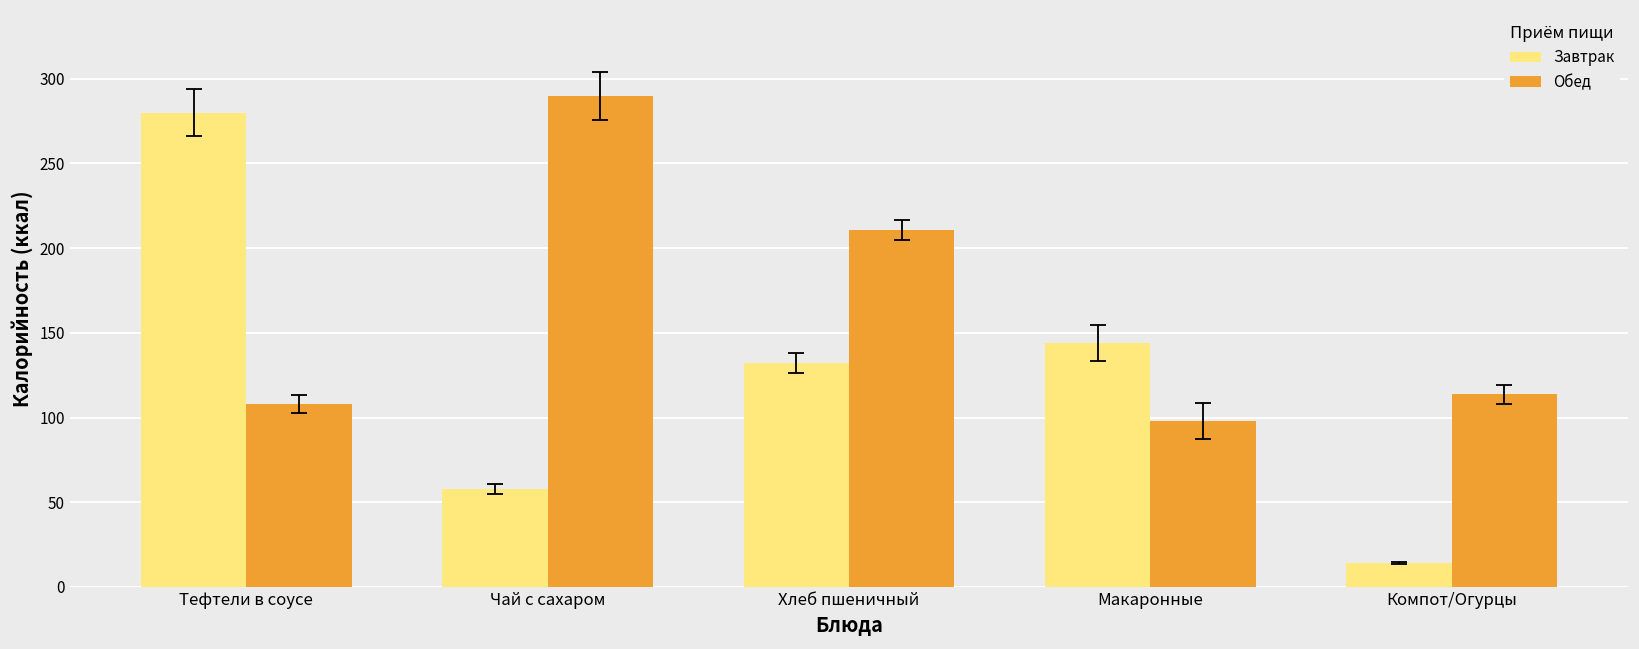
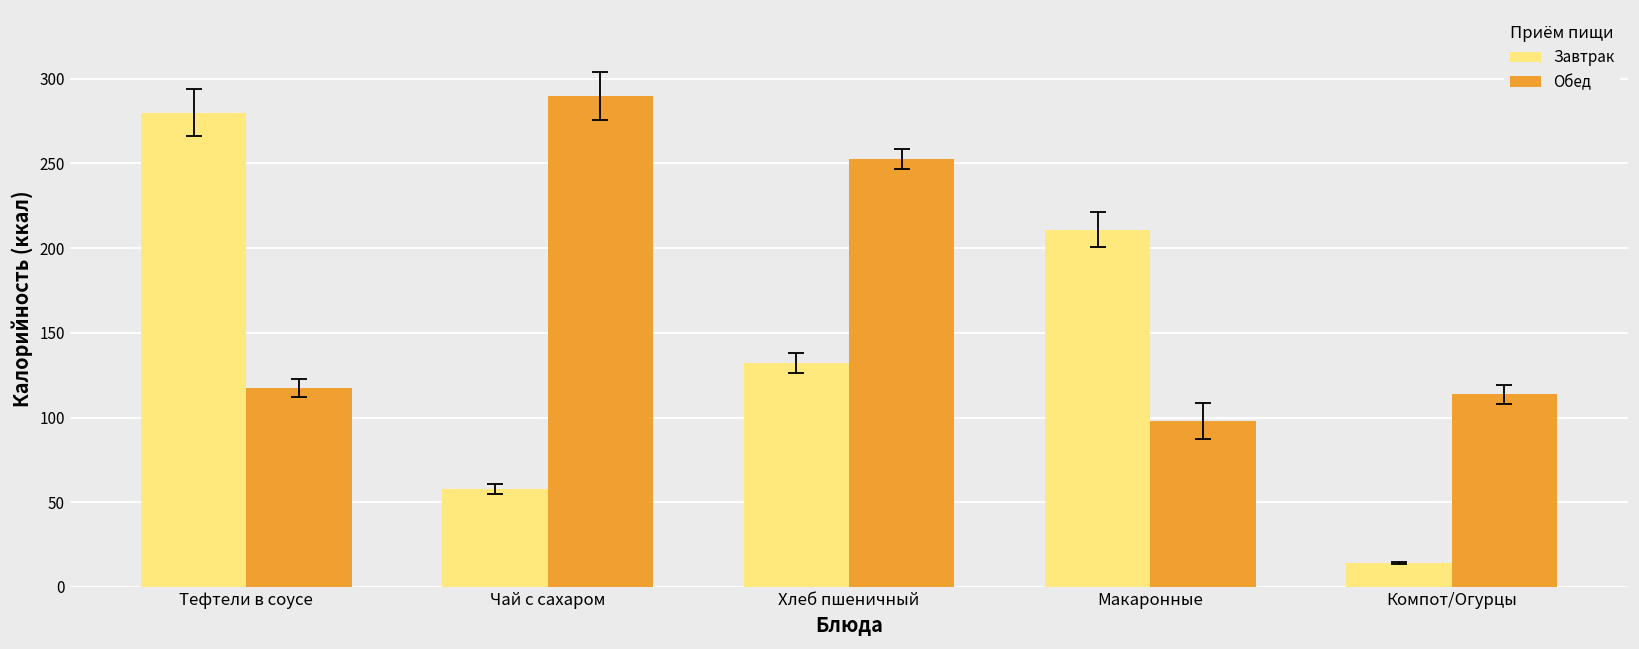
Обед, Тефтели в соусе: 108 -> 118
Обед, Хлеб пшеничный: 211 -> 253
Завтрак, Макаронные: 144 -> 211
